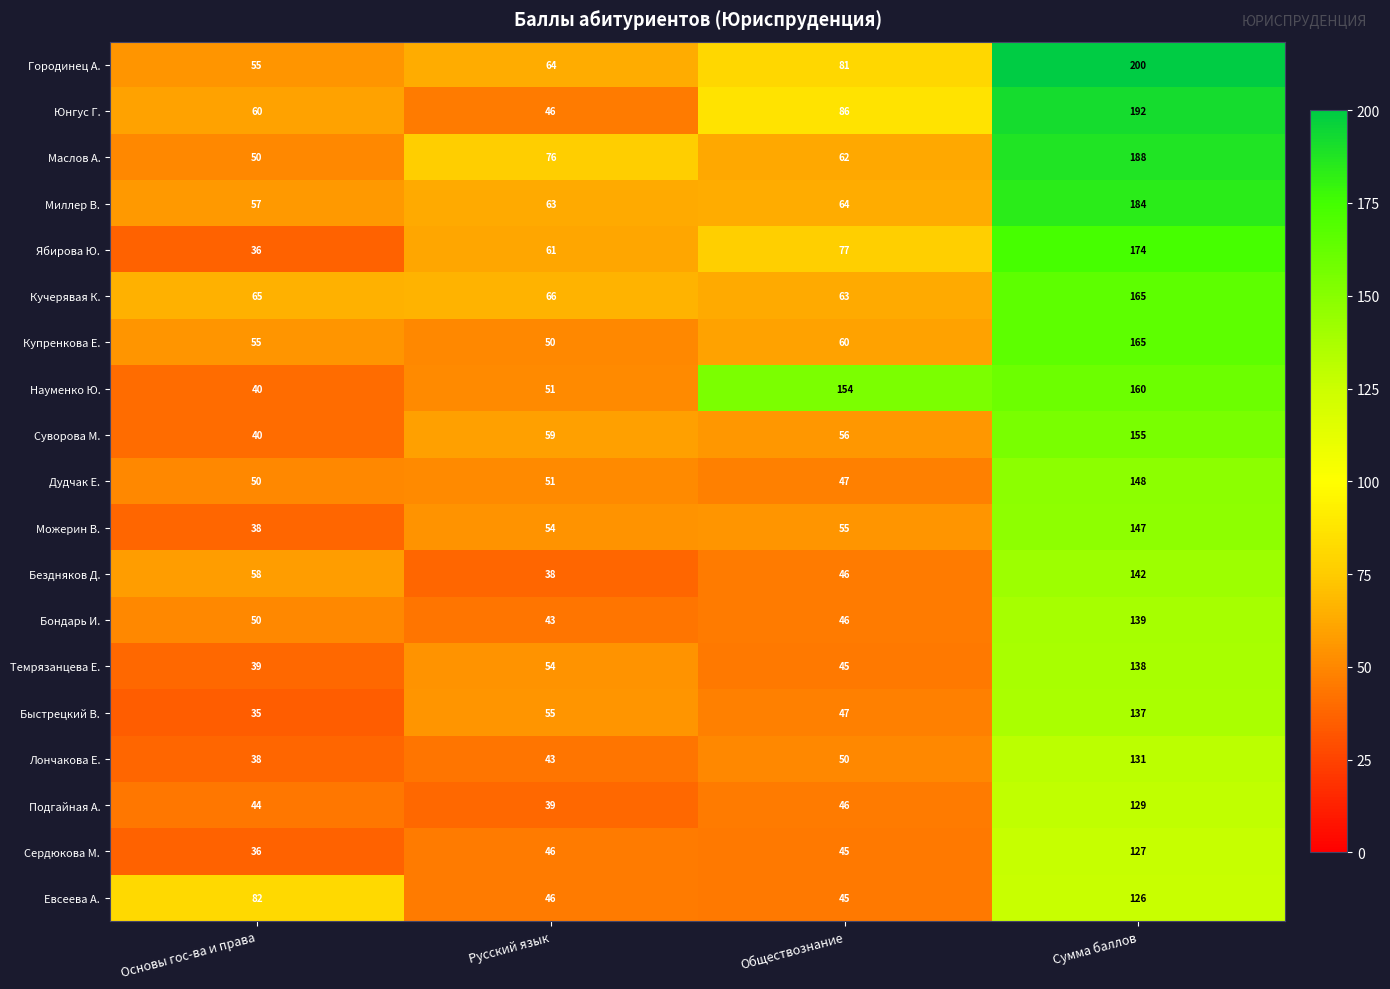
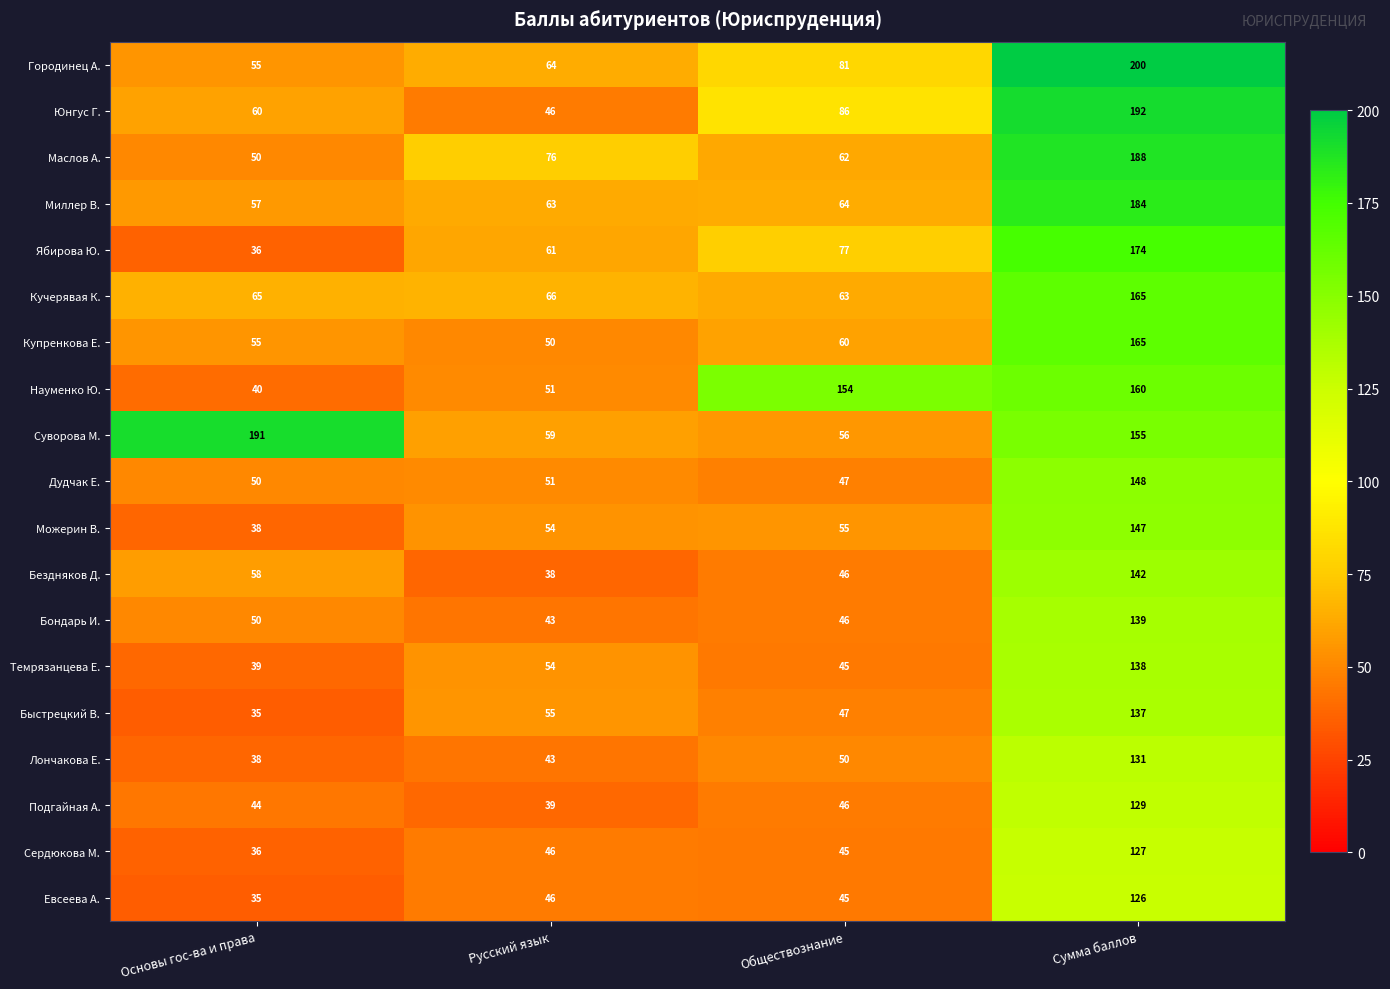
Суворова М., Основы гос-ва и права: 40 -> 191
Евсеева А., Основы гос-ва и права: 82 -> 35
